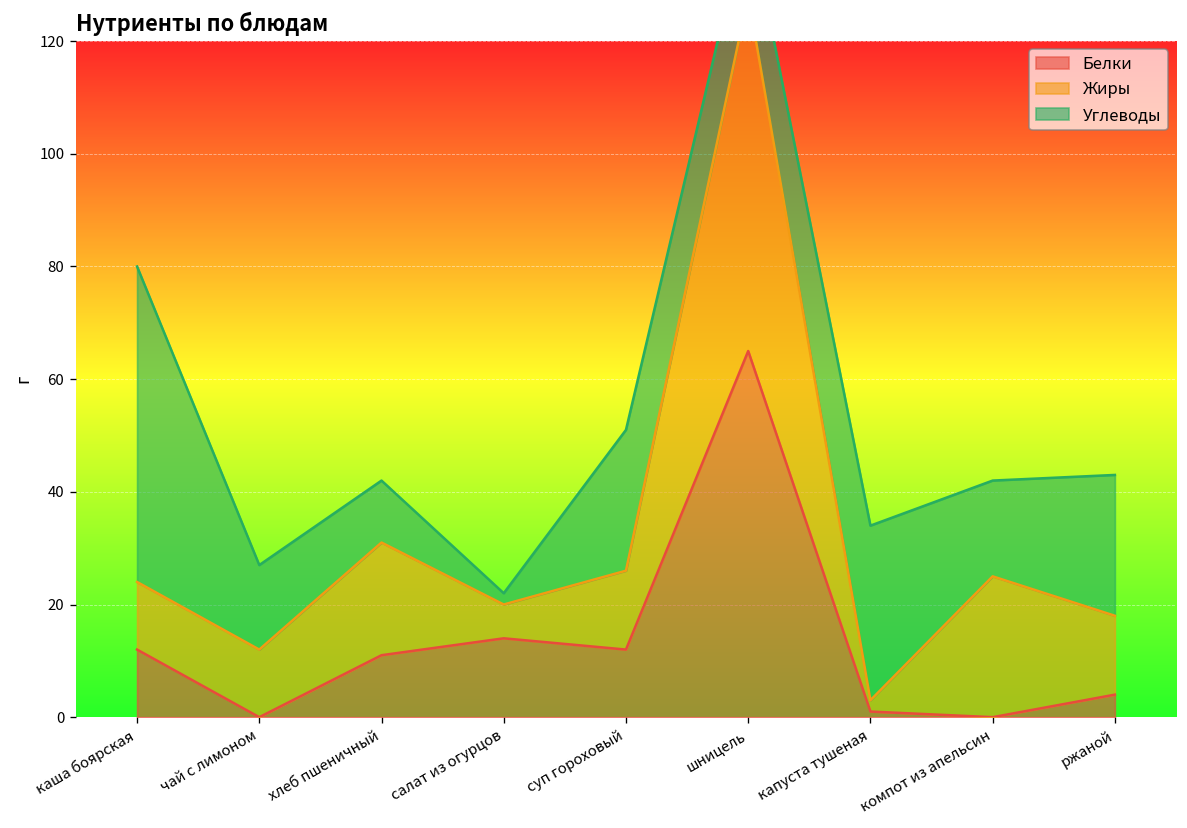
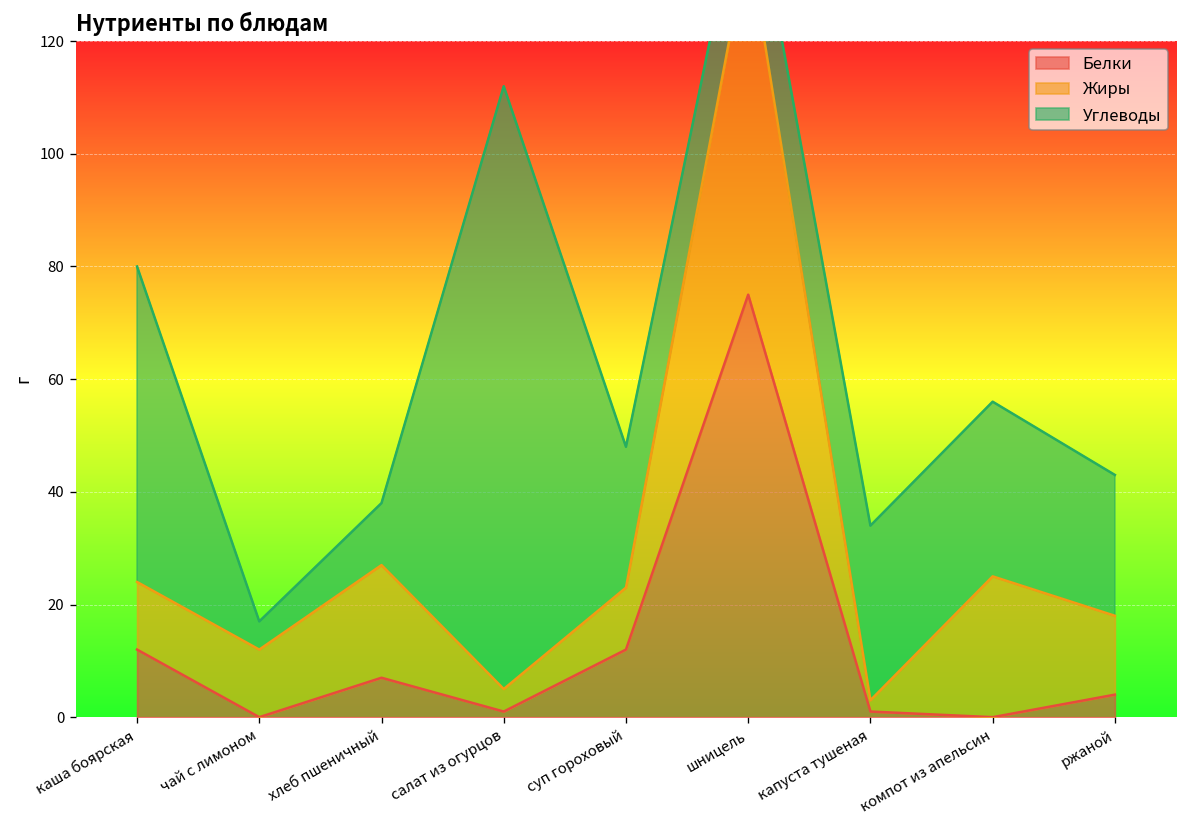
Углеводы, чай с лимоном: 15 -> 5
Белки, хлеб пшеничный: 11 -> 7
Белки, салат из огурцов: 14 -> 1
Жиры, салат из огурцов: 6 -> 4
Углеводы, салат из огурцов: 2 -> 107
Жиры, суп гороховый: 14 -> 11
Белки, шницель: 65 -> 75
Углеводы, компот из апельсин: 17 -> 31
